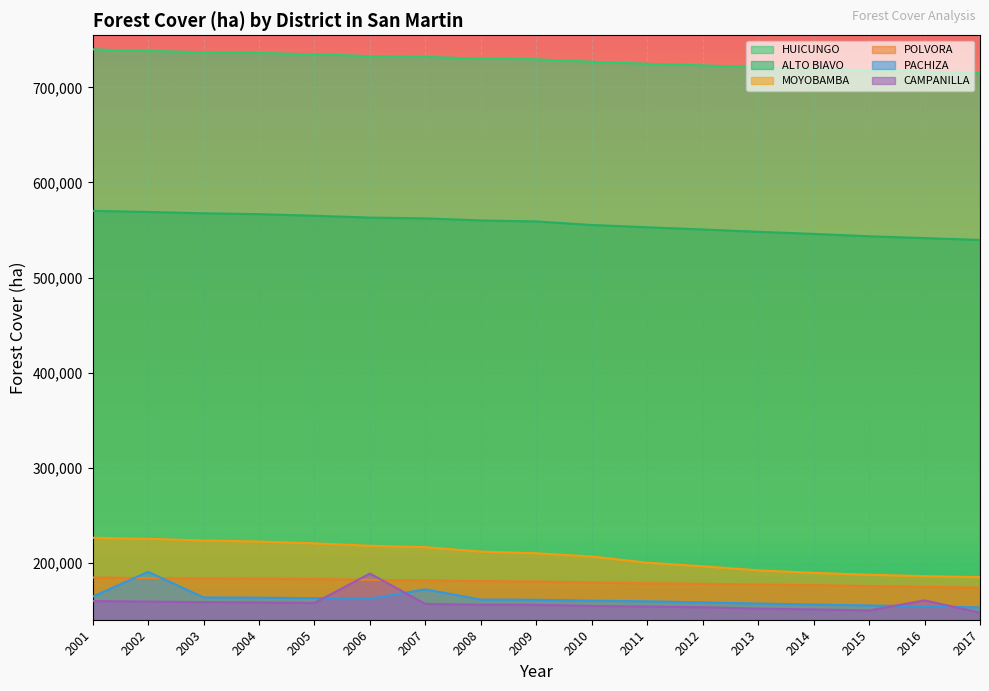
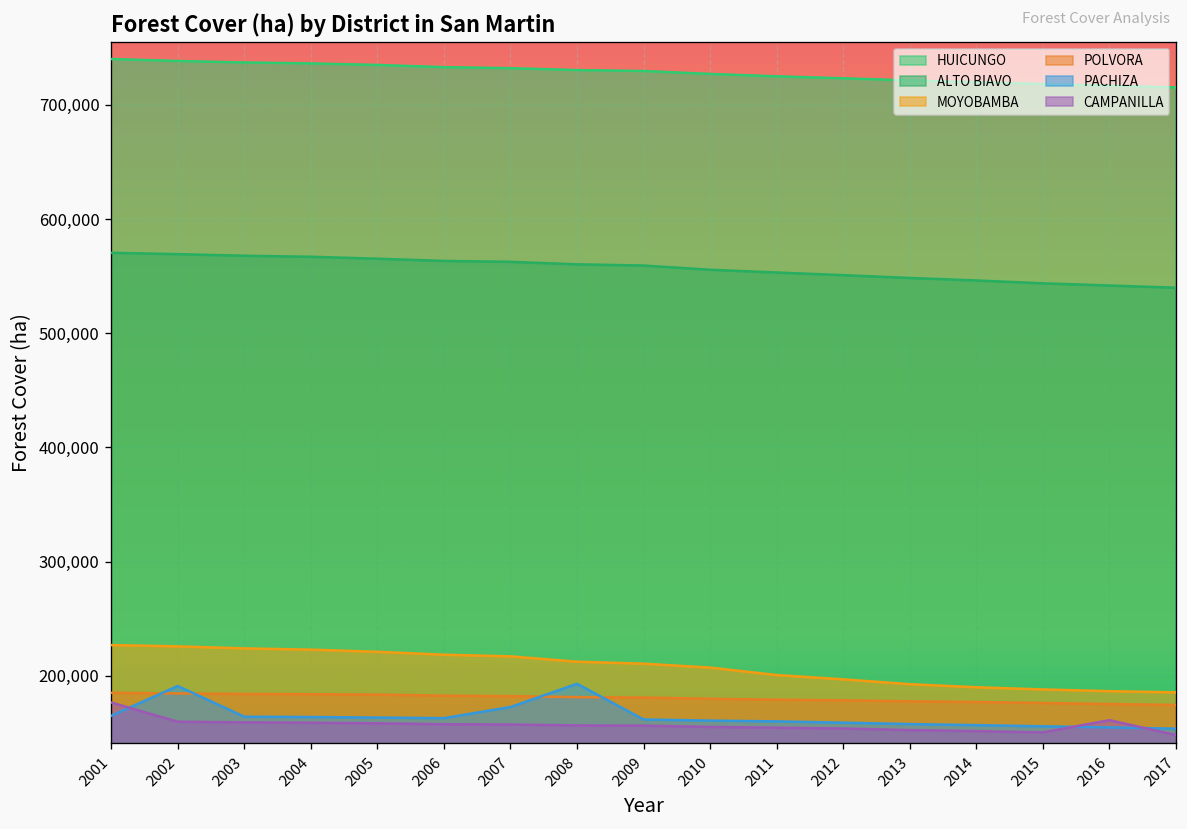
CAMPANILLA, 2001: 160,000 -> 180,000
CAMPANILLA, 2006: 190,000 -> 160,000
PACHIZA, 2008: 160,000 -> 190,000
